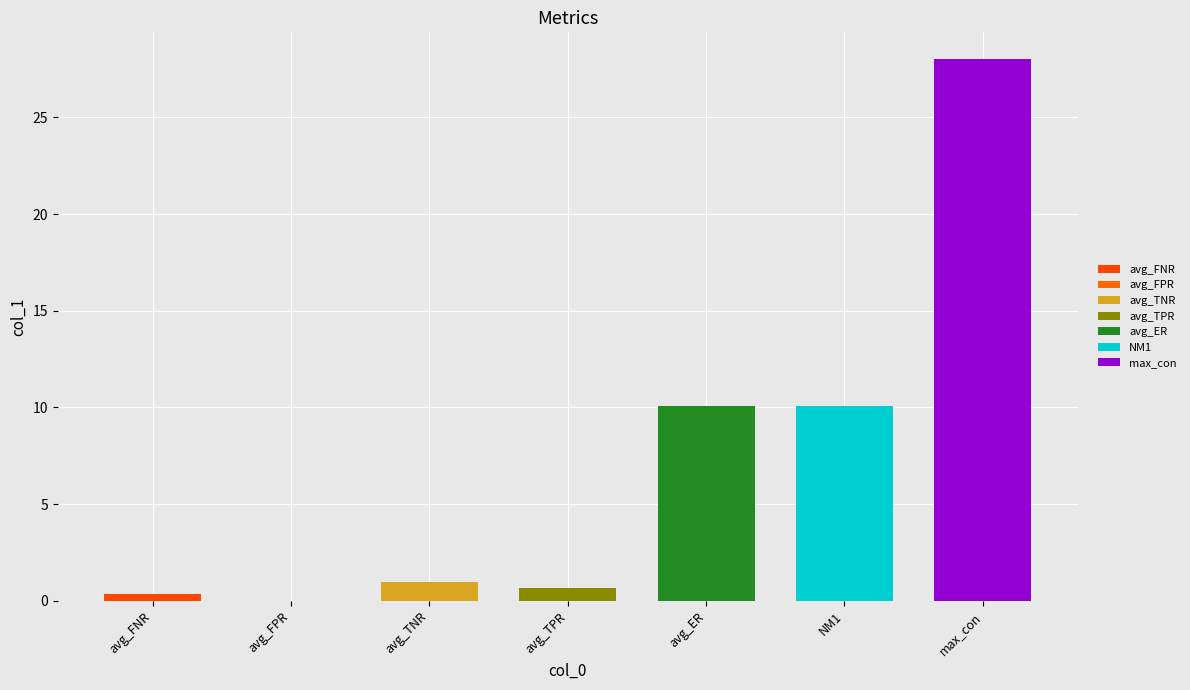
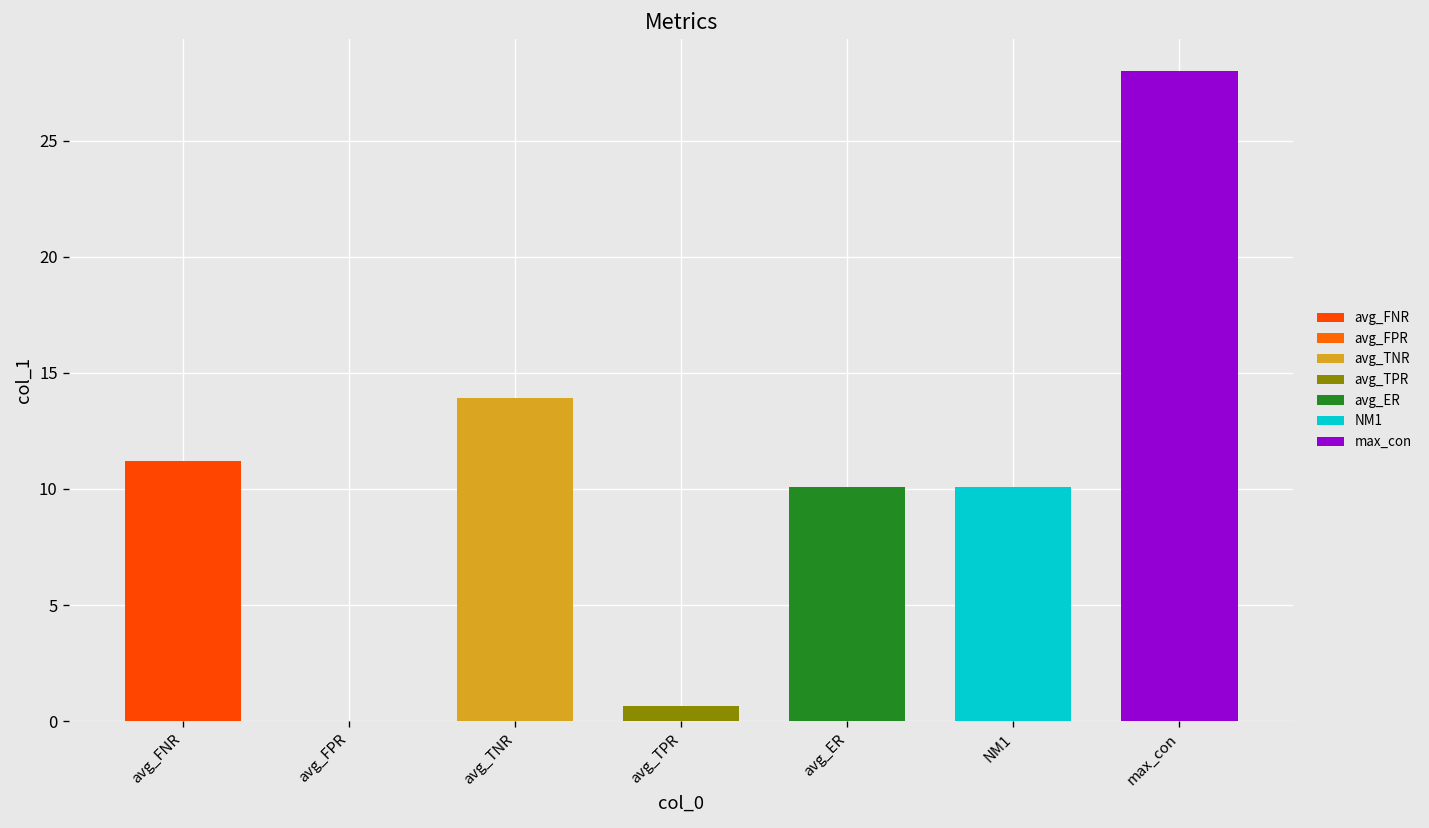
avg_FNR: 0.3 -> 11.2
avg_TNR: 1.0 -> 13.9
